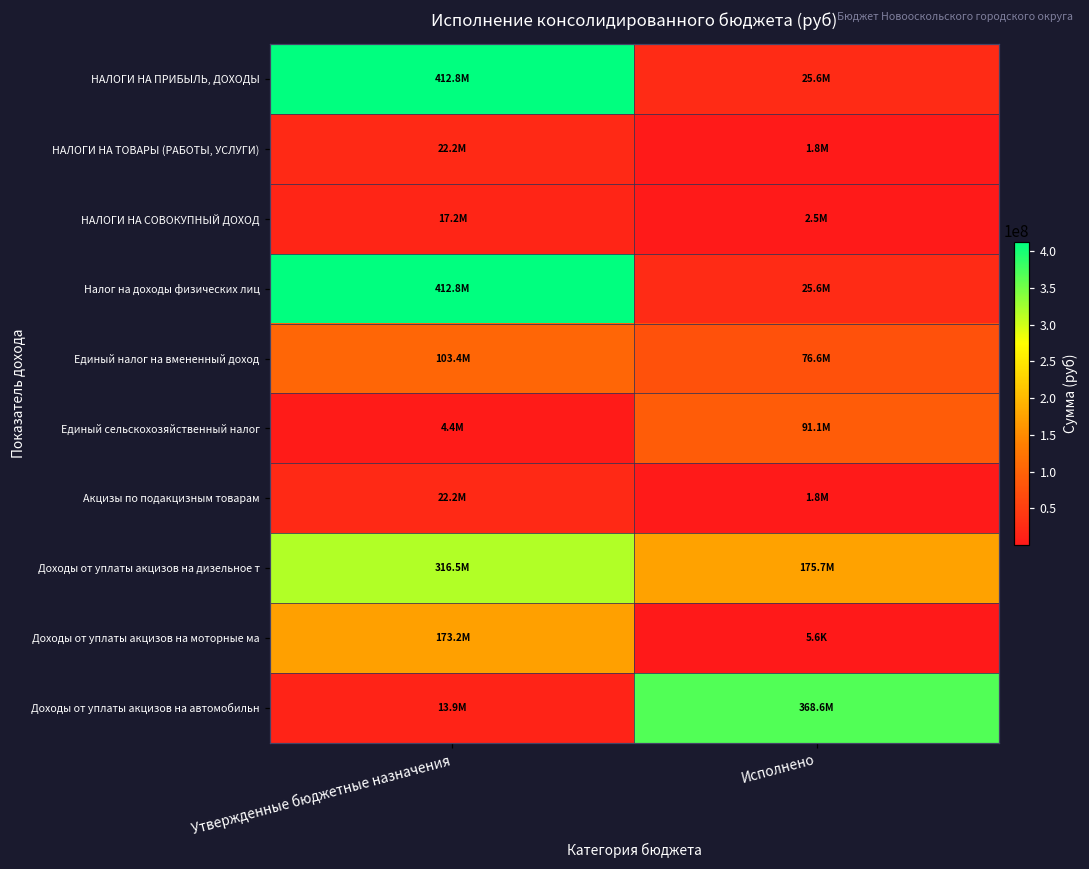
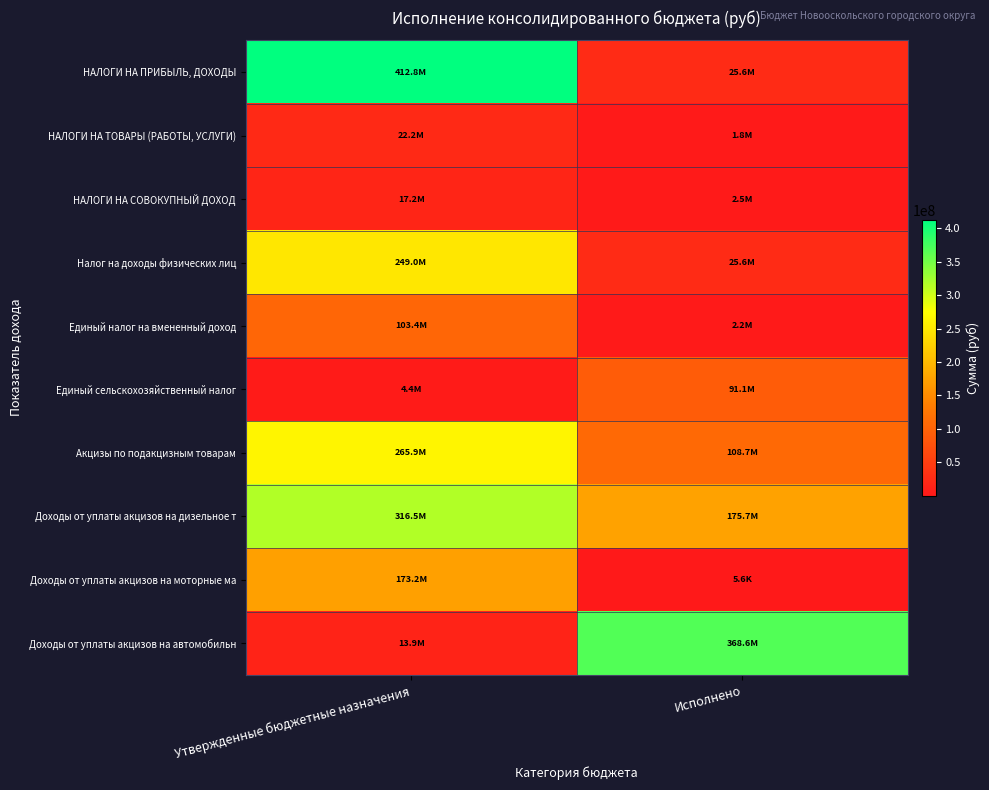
Налог на доходы физических лиц, Утвержденные бюджетные назначения: 412.8M -> 249.0M
Единый налог на вмененный доход, Исполнено: 76.6M -> 2.2M
Акцизы по подакцизным товарам, Утвержденные бюджетные назначения: 22.2M -> 265.9M
Акцизы по подакцизным товарам, Исполнено: 1.8M -> 108.7M
